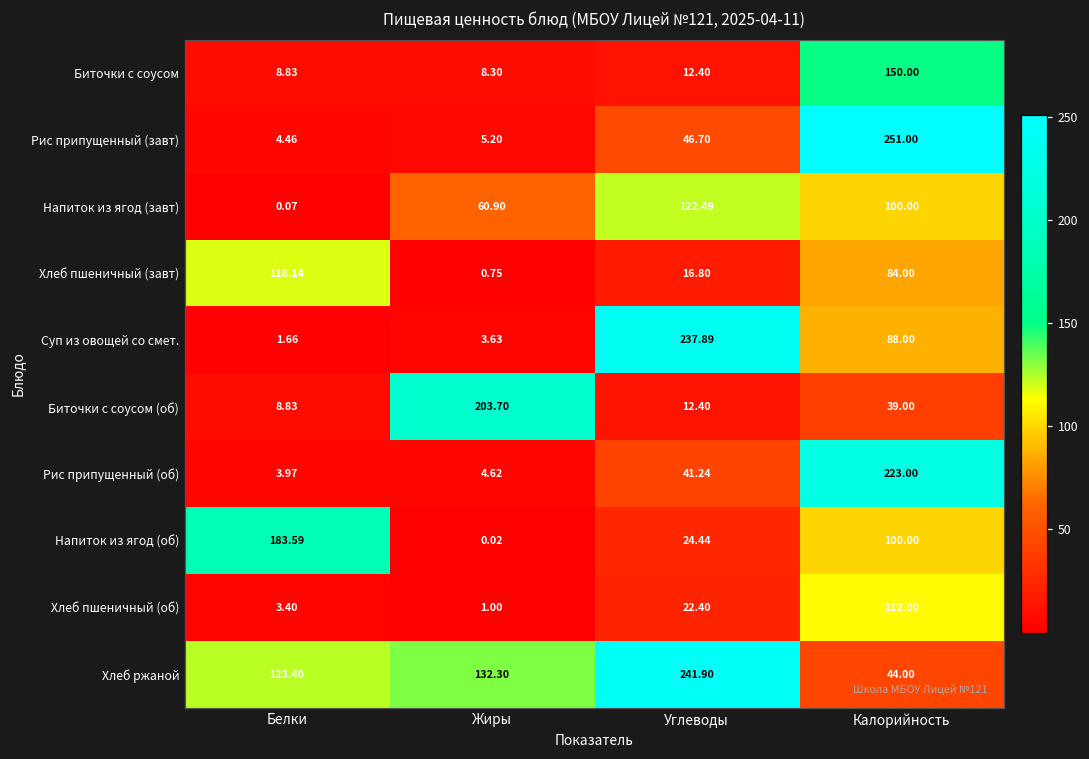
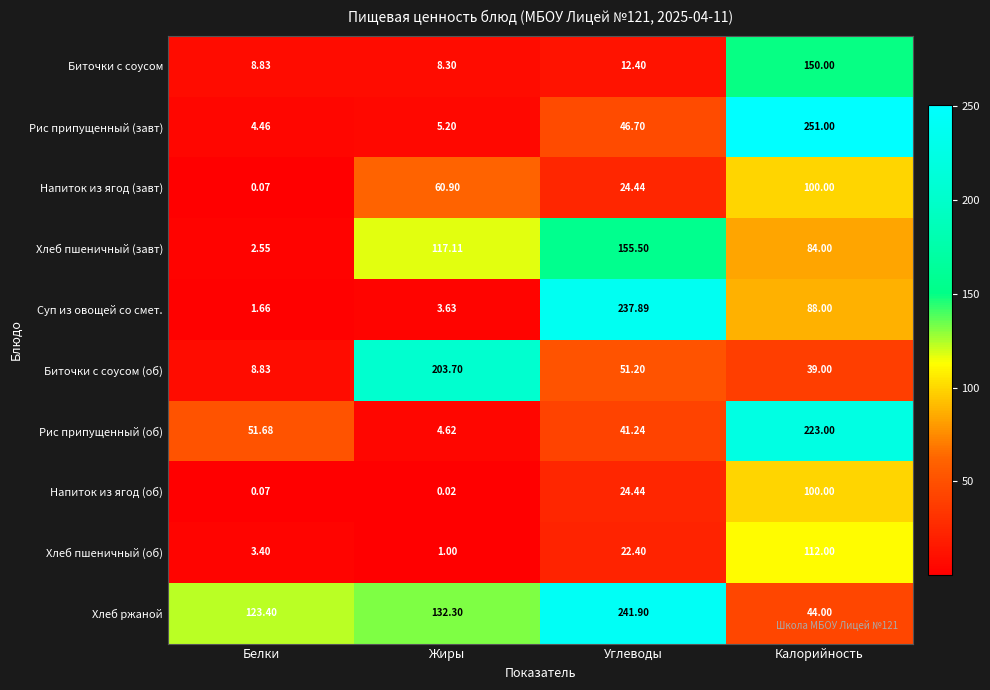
Напиток из ягод (завт), Углеводы: 122.49 -> 24.44
Хлеб пшеничный (завт), Белки: 118.14 -> 2.55
Хлеб пшеничный (завт), Жиры: 0.75 -> 117.11
Хлеб пшеничный (завт), Углеводы: 16.80 -> 155.50
Биточки с соусом (об), Углеводы: 12.40 -> 51.20
Рис припущенный (об), Белки: 3.97 -> 51.68
Напиток из ягод (об), Белки: 183.59 -> 0.07
